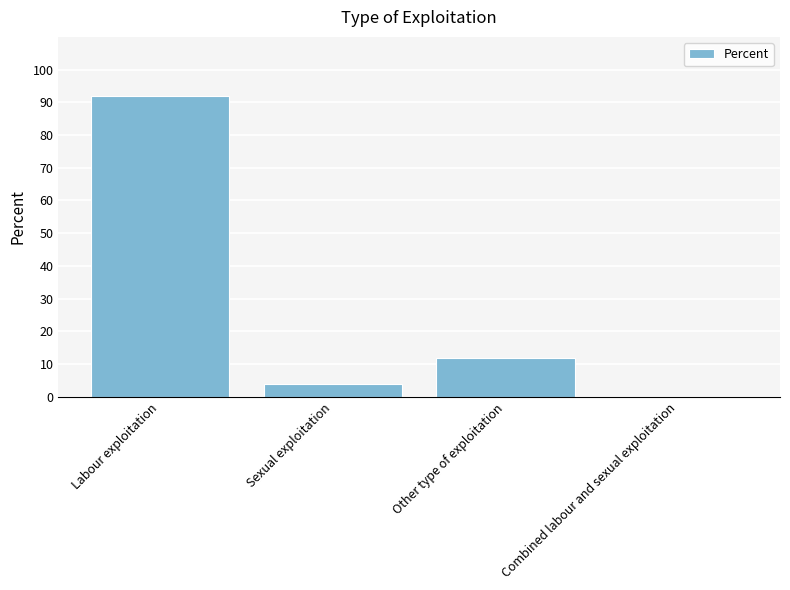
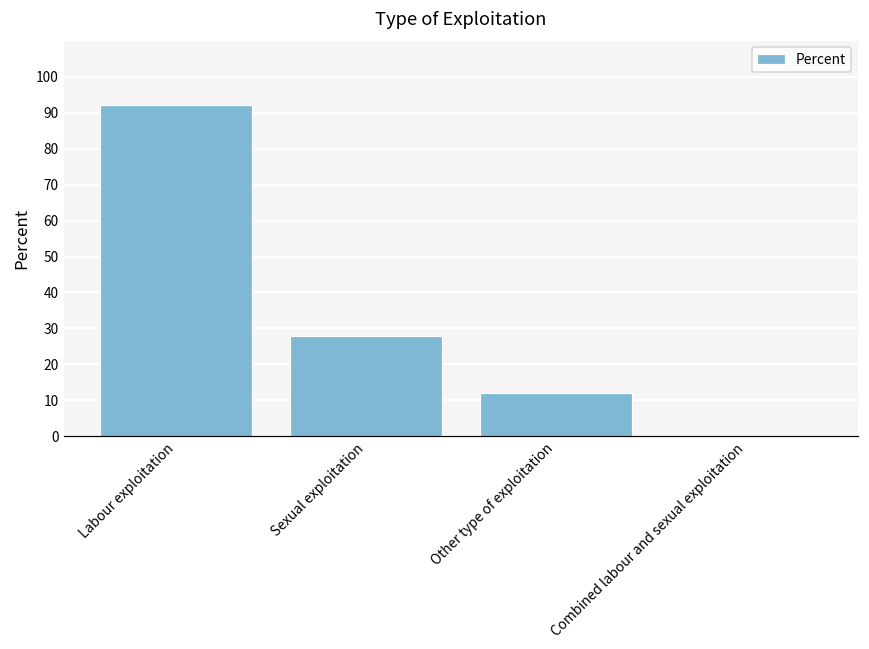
Sexual exploitation: 4 -> 28
